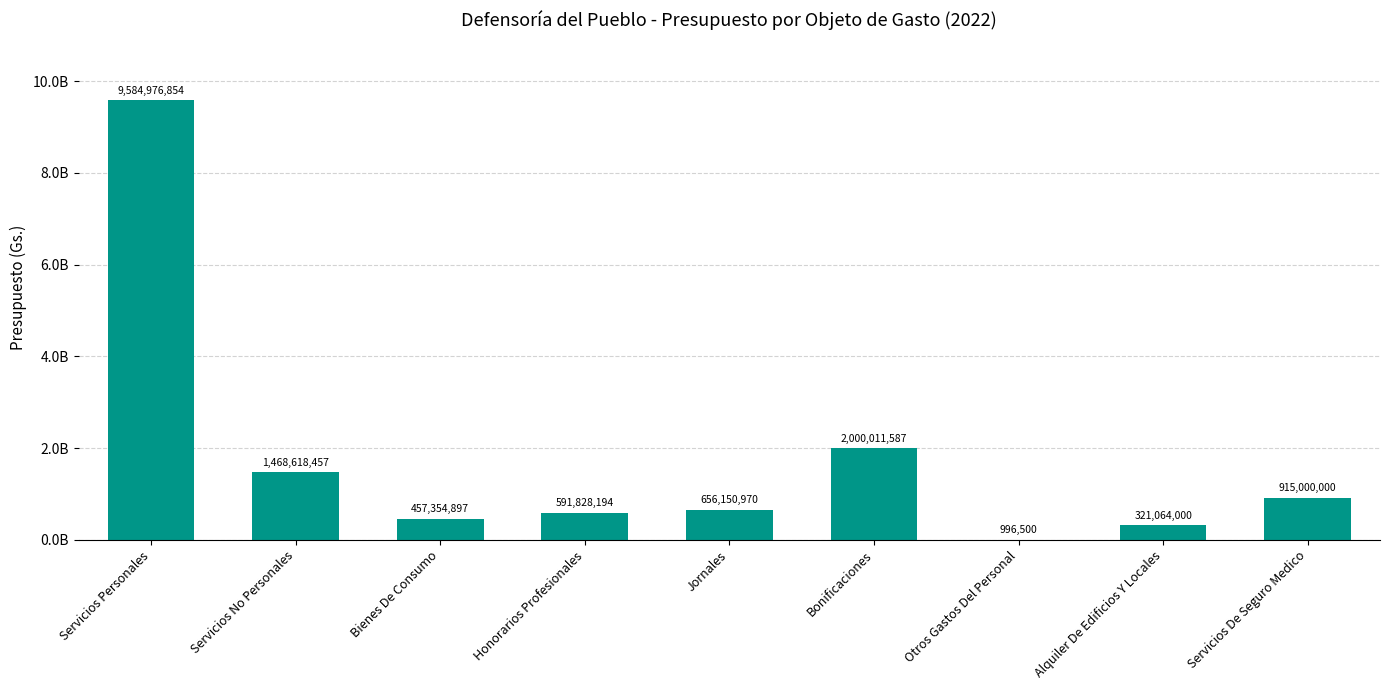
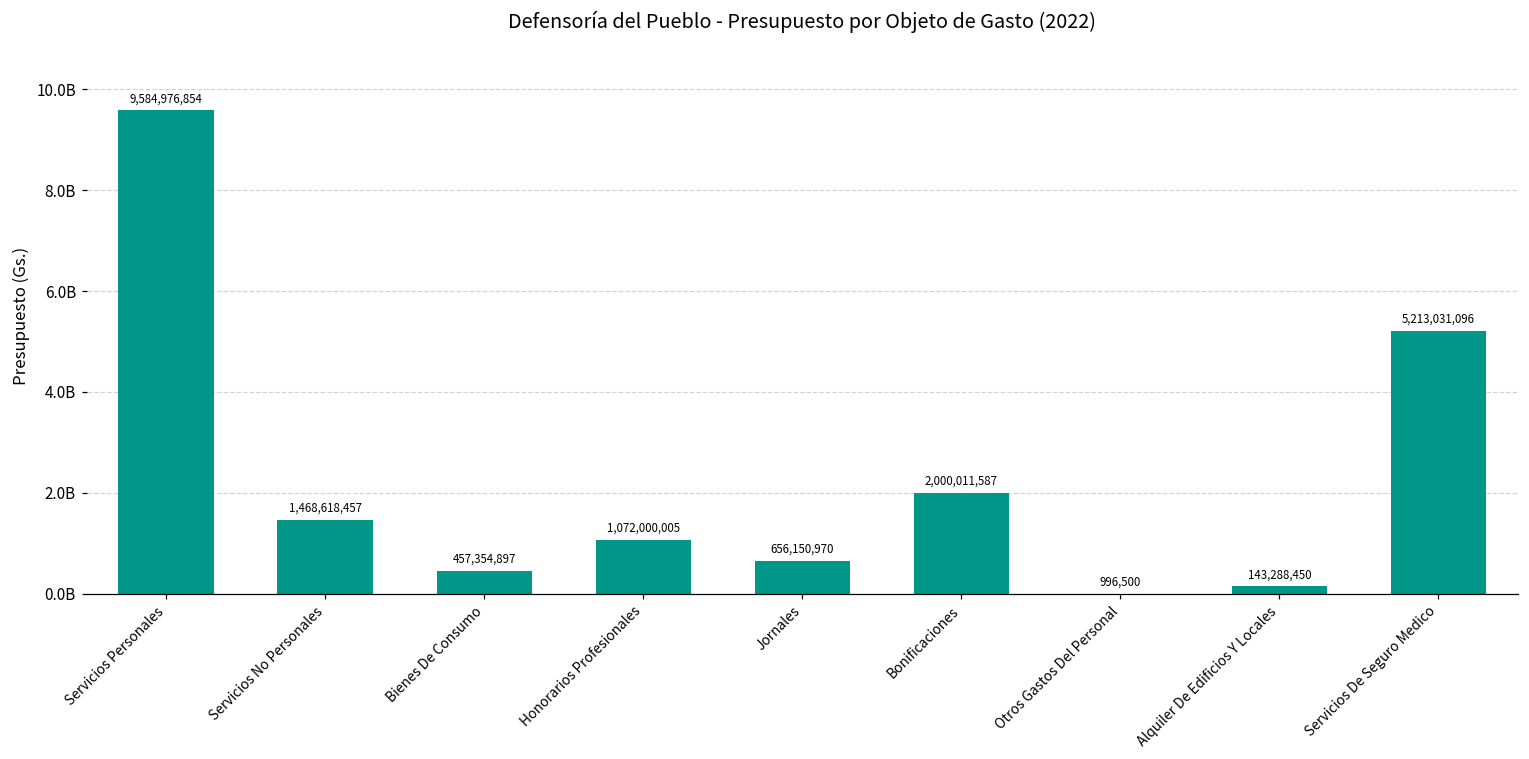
Honorarios Profesionales: 591,828,194 -> 1,072,000,005
Alquiler De Edificios Y Locales: 321,064,000 -> 143,288,450
Servicios De Seguro Medico: 915,000,000 -> 5,213,031,096
